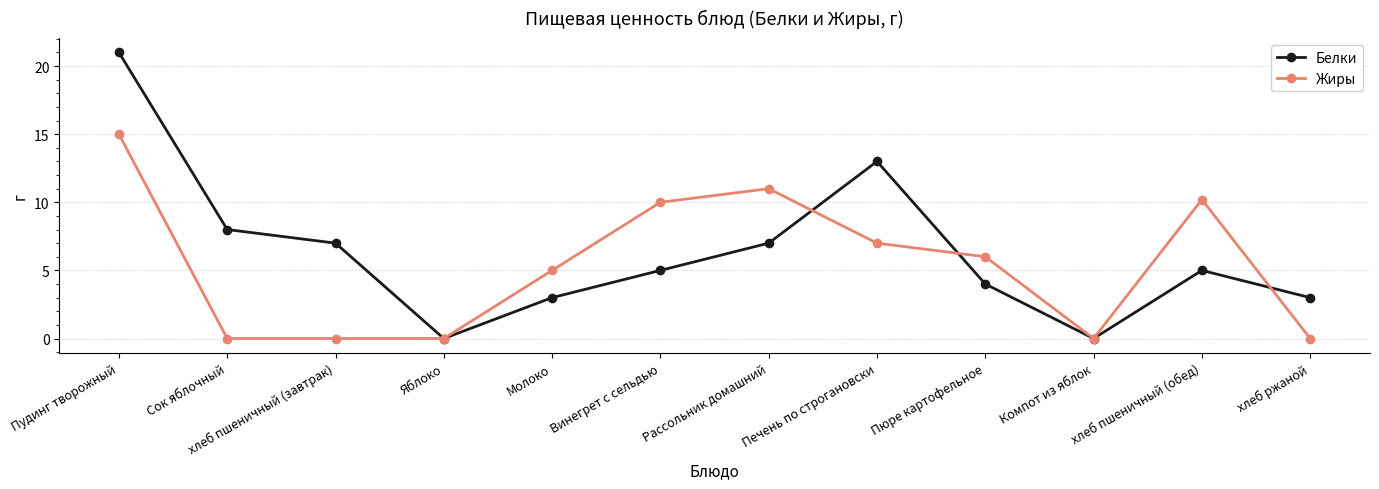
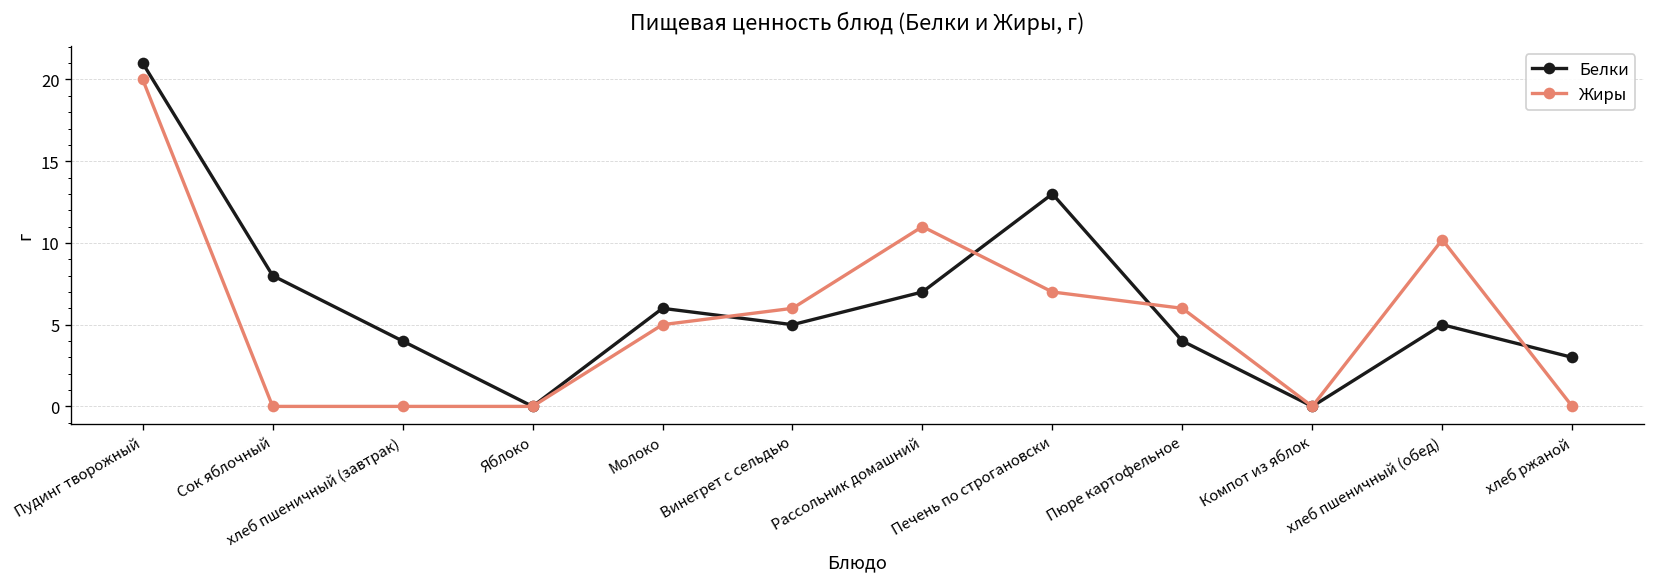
Жиры, Пудинг творожный: 15 -> 20
Белки, хлеб пшеничный (завтрак): 7 -> 4
Белки, Молоко: 3 -> 6
Жиры, Винегрет с сельдью: 10 -> 6
